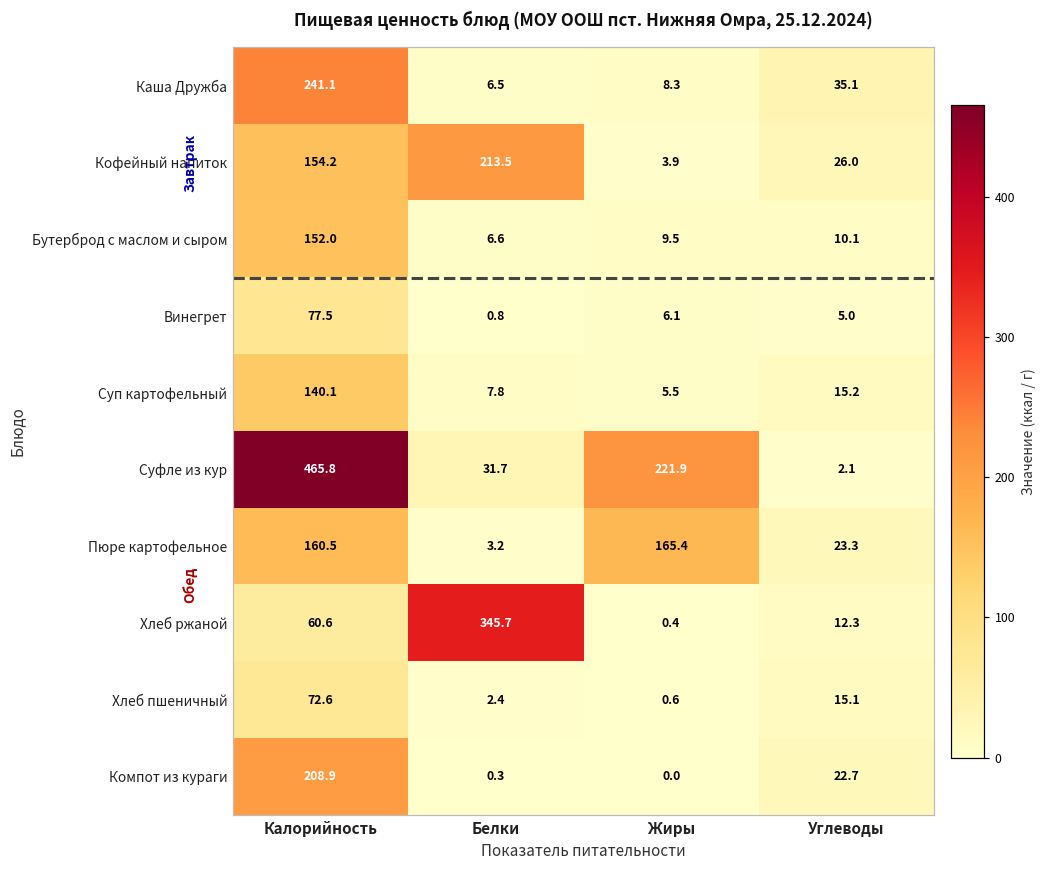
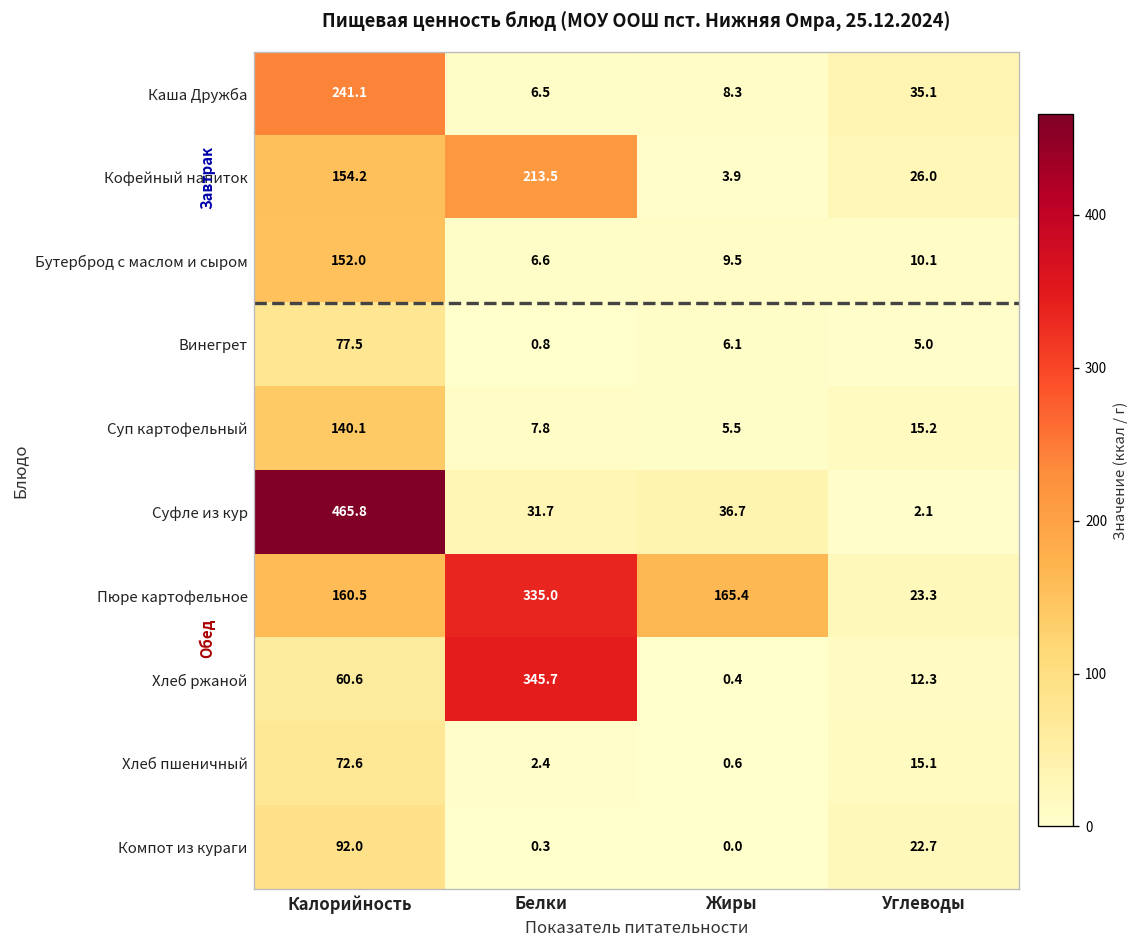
Суфле из кур, Жиры: 221.9 -> 36.7
Пюре картофельное, Белки: 3.2 -> 335.0
Компот из кураги, Калорийность: 208.9 -> 92.0
